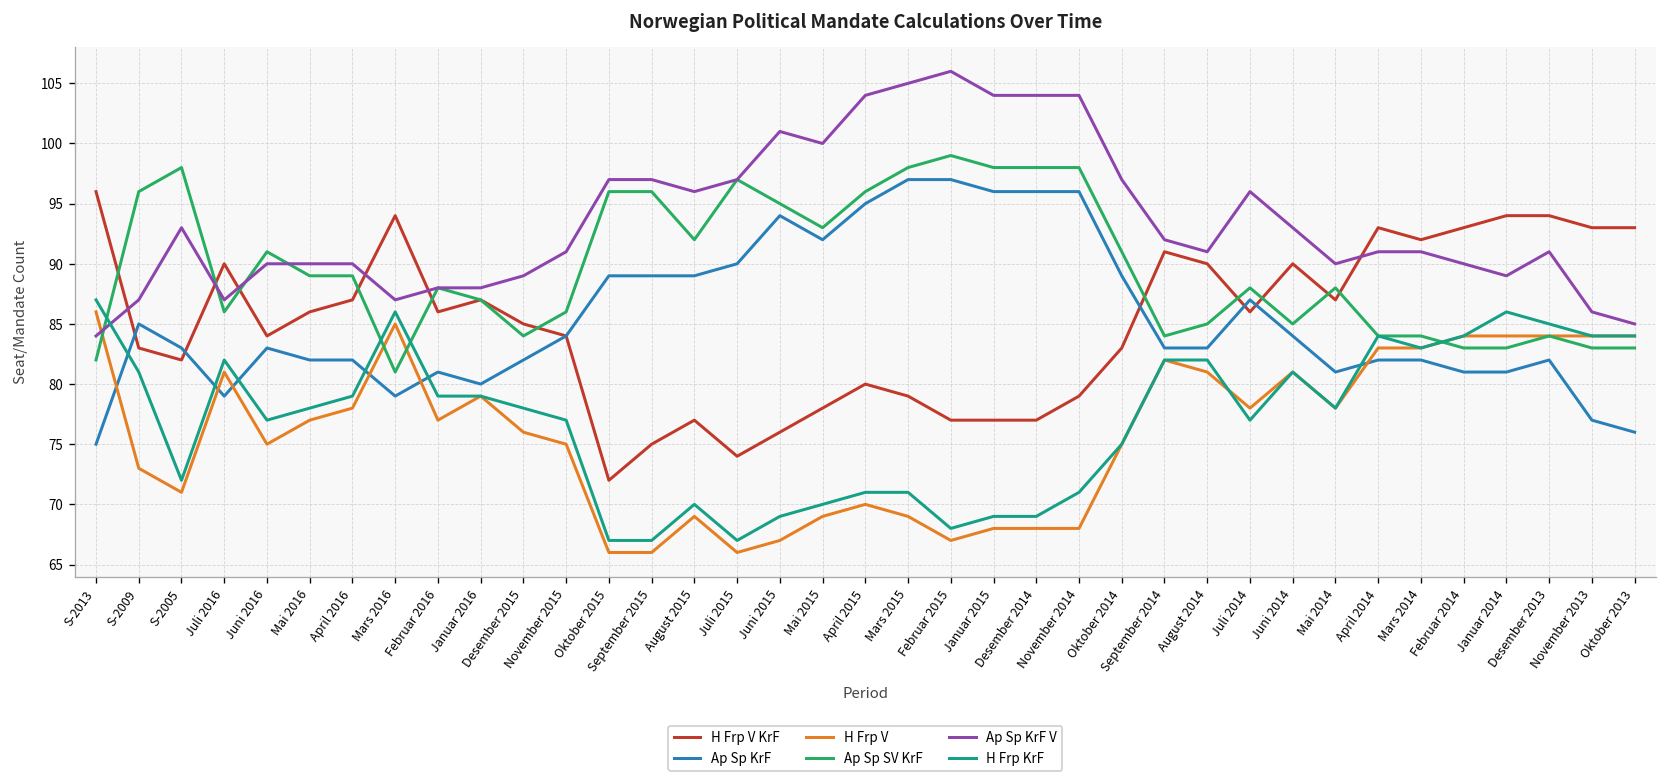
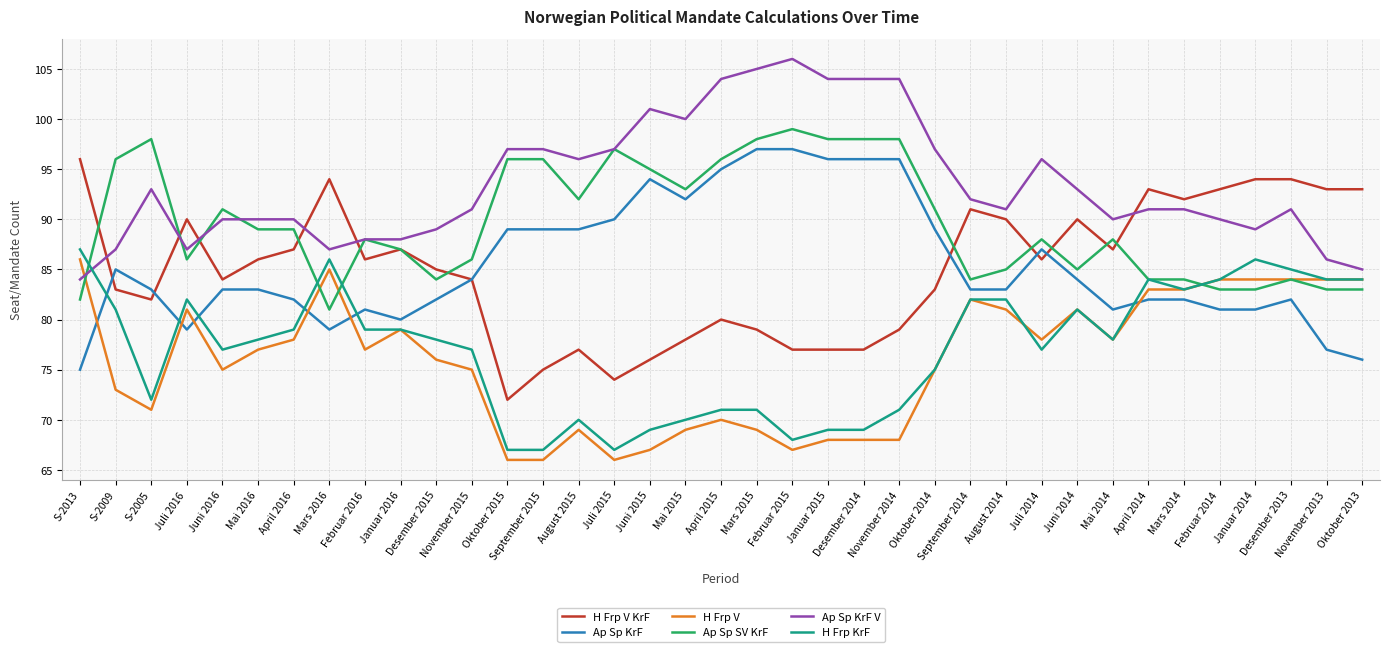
Ap Sp KrF, Mai 2016: 82 -> 83
